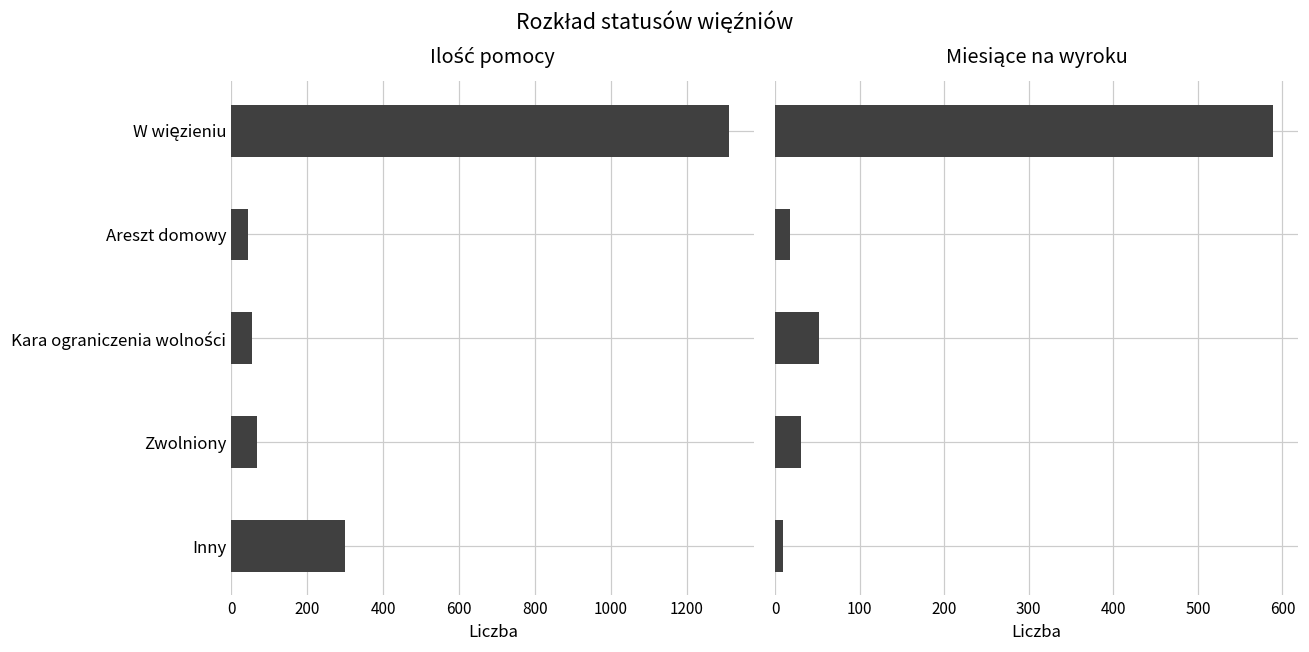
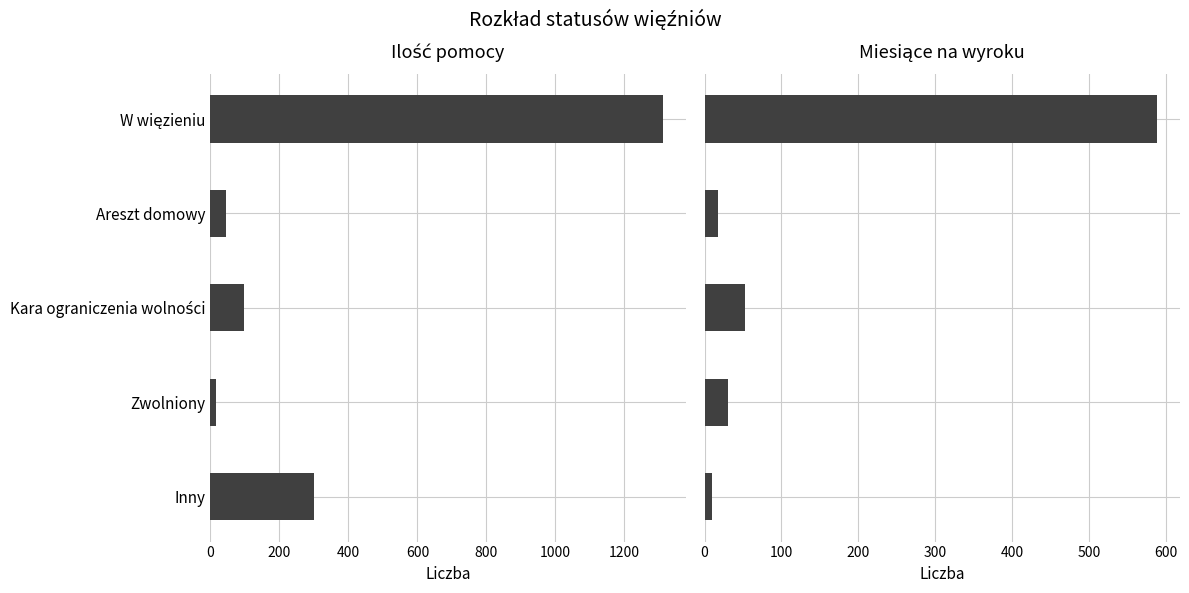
Ilość pomocy, Kara ograniczenia wolności: 50 -> 100
Ilość pomocy, Zwolniony: 70 -> 20
